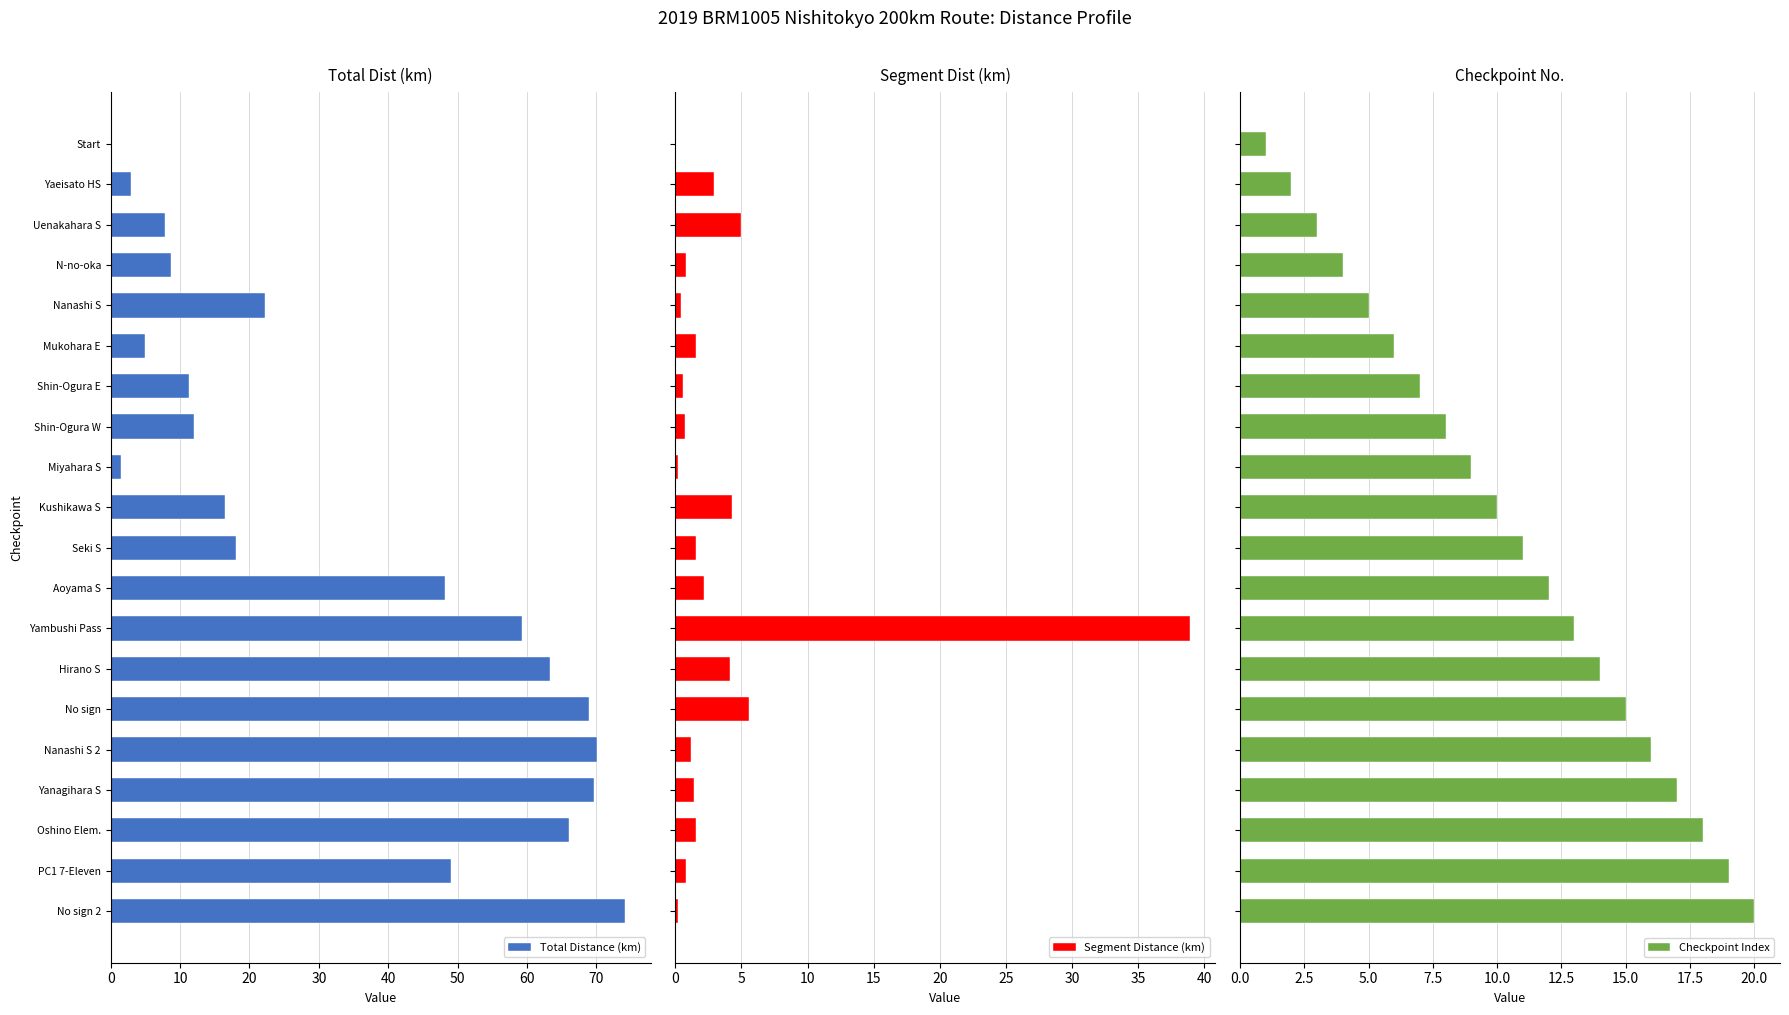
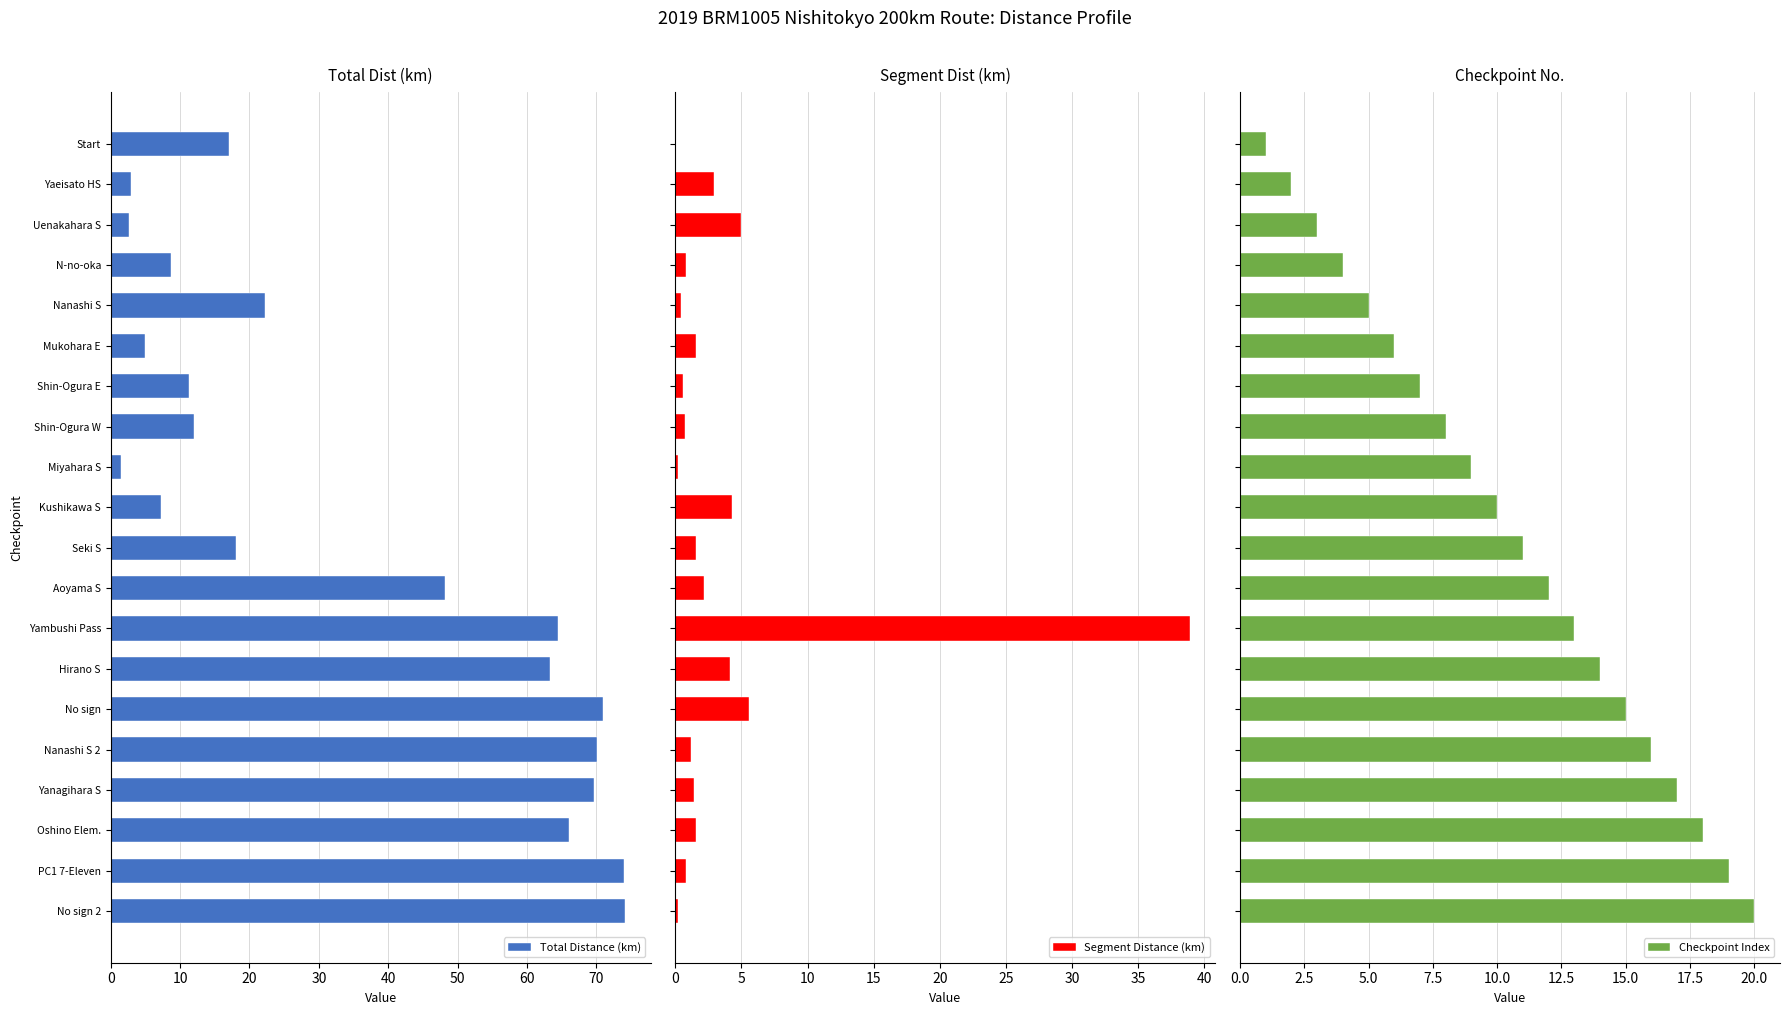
Total Dist (km), Start: 0 -> 17
Total Dist (km), Uenakahara S: 8 -> 3
Total Dist (km), Kushikawa S: 17 -> 7
Total Dist (km), Yambushi Pass: 59 -> 65
Total Dist (km), No sign: 69 -> 71
Total Dist (km), PC1 7-Eleven: 49 -> 74
